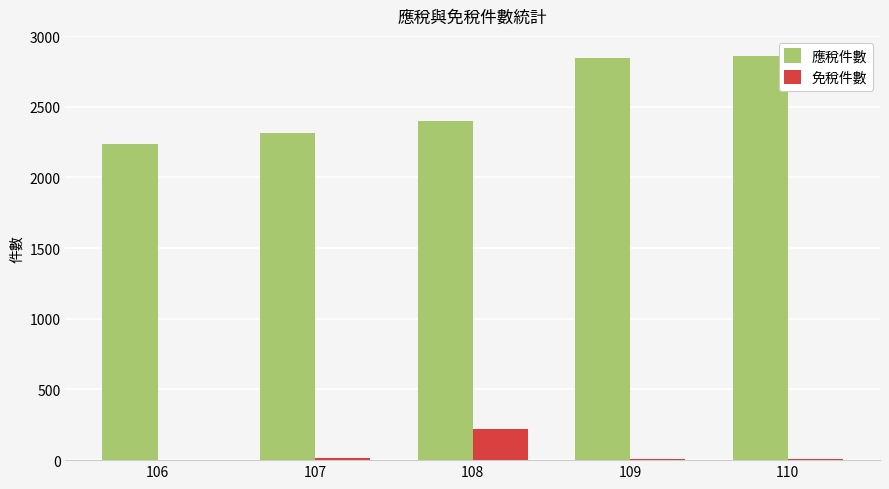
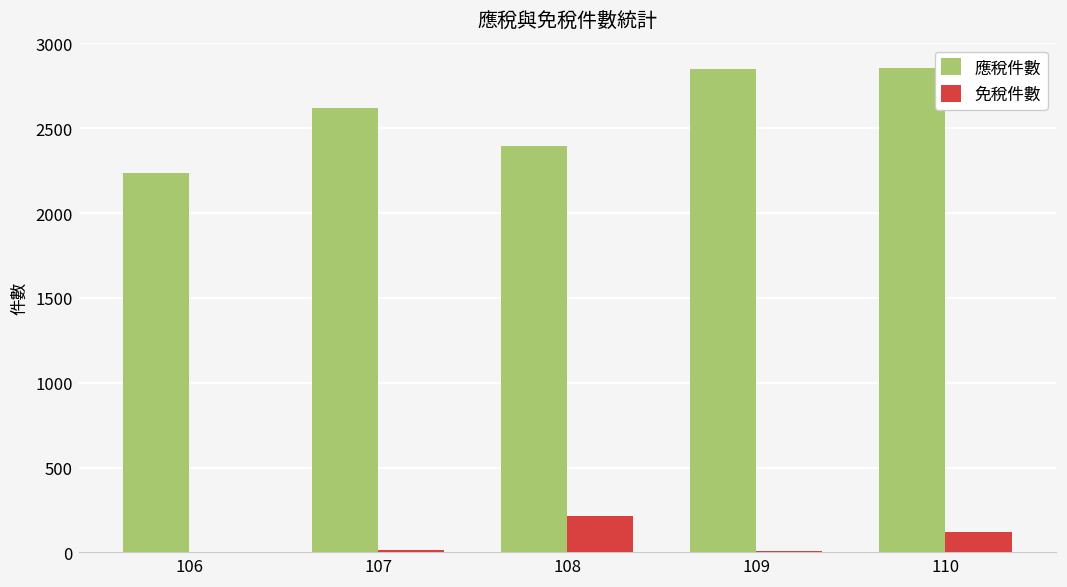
應稅件數, 107: 2320 -> 2620
免稅件數, 110: 10 -> 120
